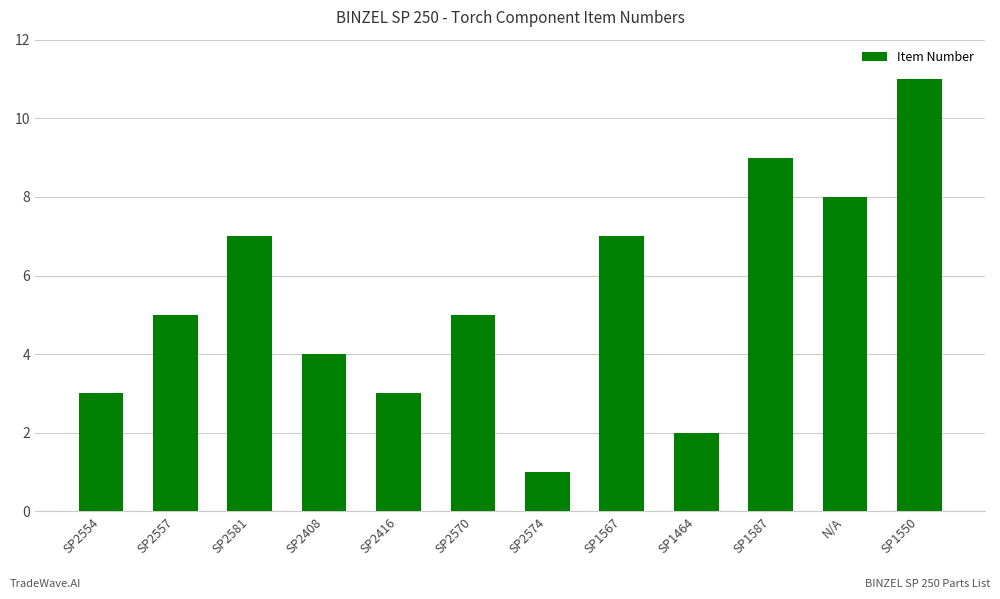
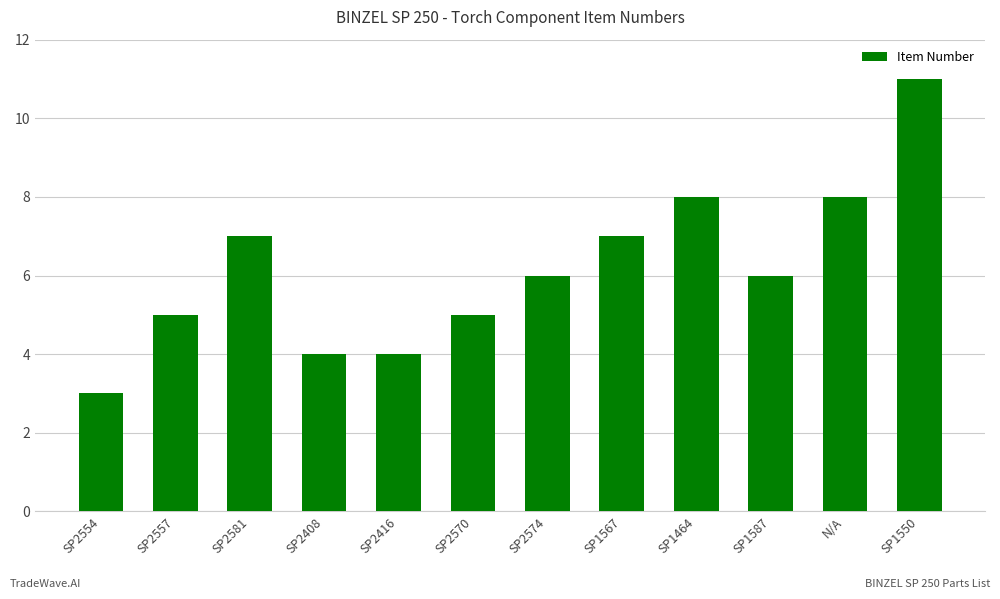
SP2416: 3 -> 4
SP2574: 1 -> 6
SP1464: 2 -> 8
SP1587: 9 -> 6
